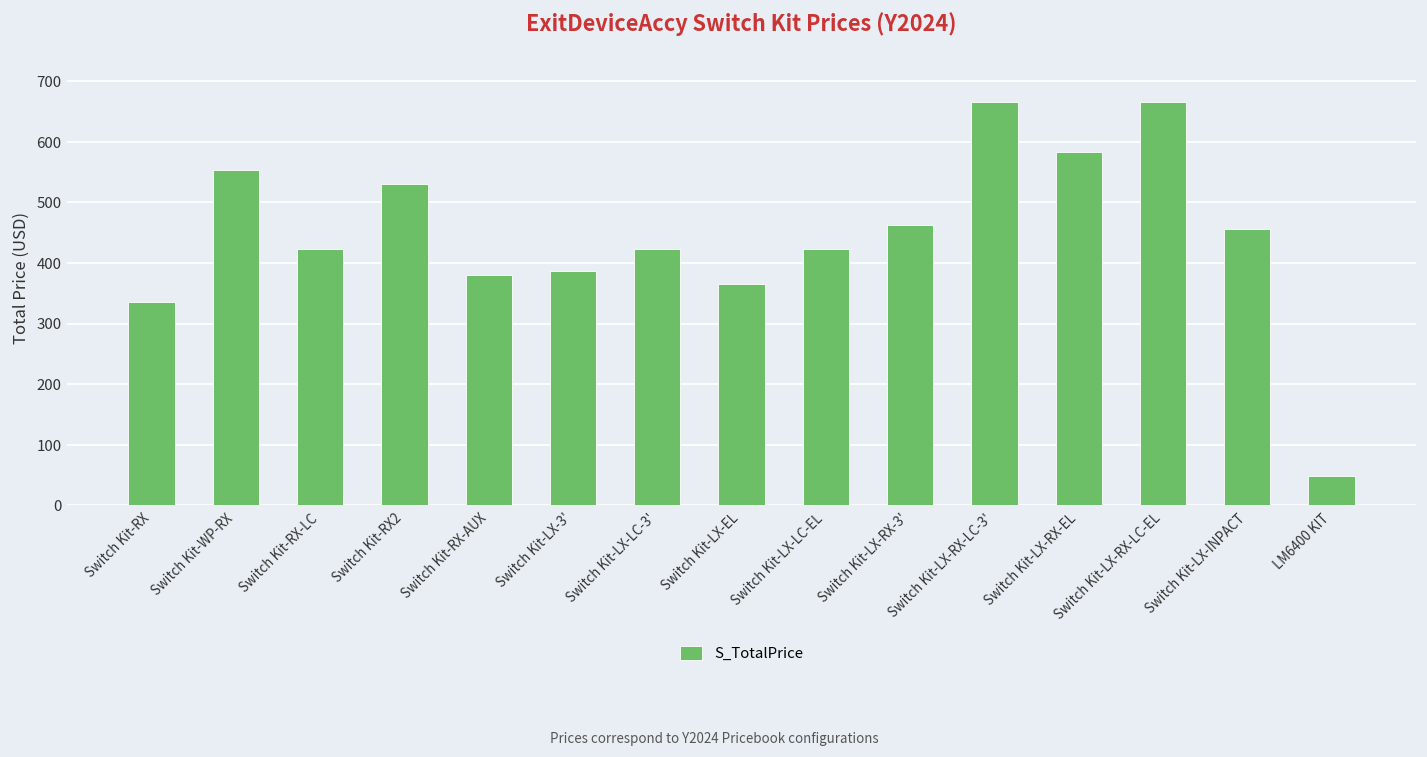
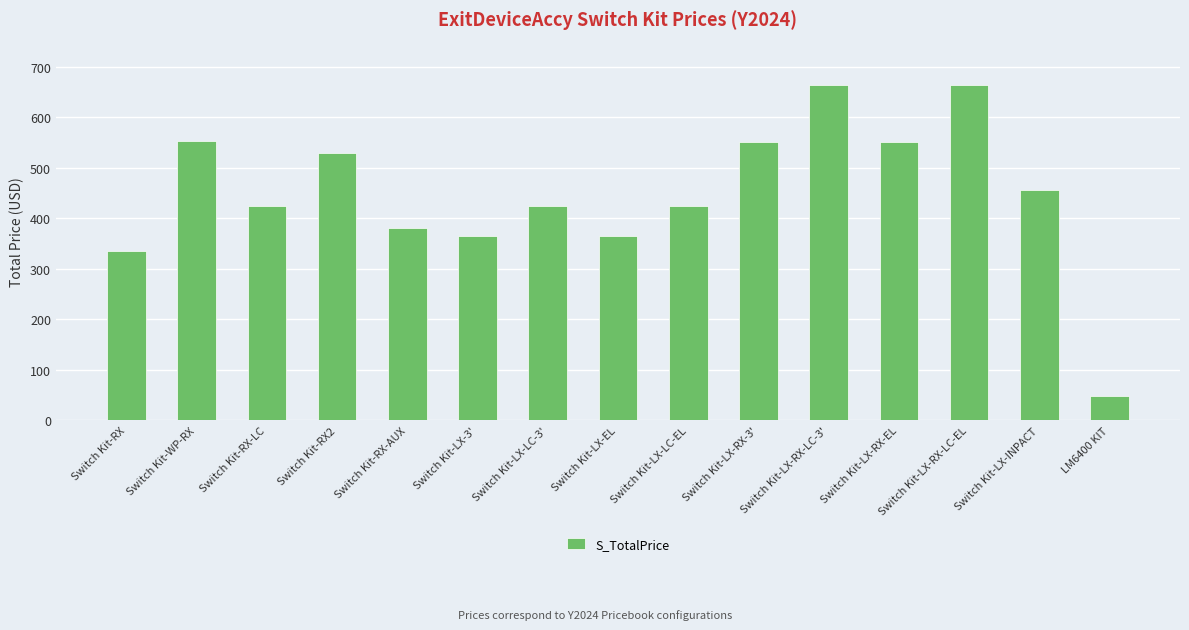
Switch Kit-LX-3': 390 -> 370
Switch Kit-LX-RX-3': 460 -> 550
Switch Kit-LX-RX-EL: 580 -> 550
